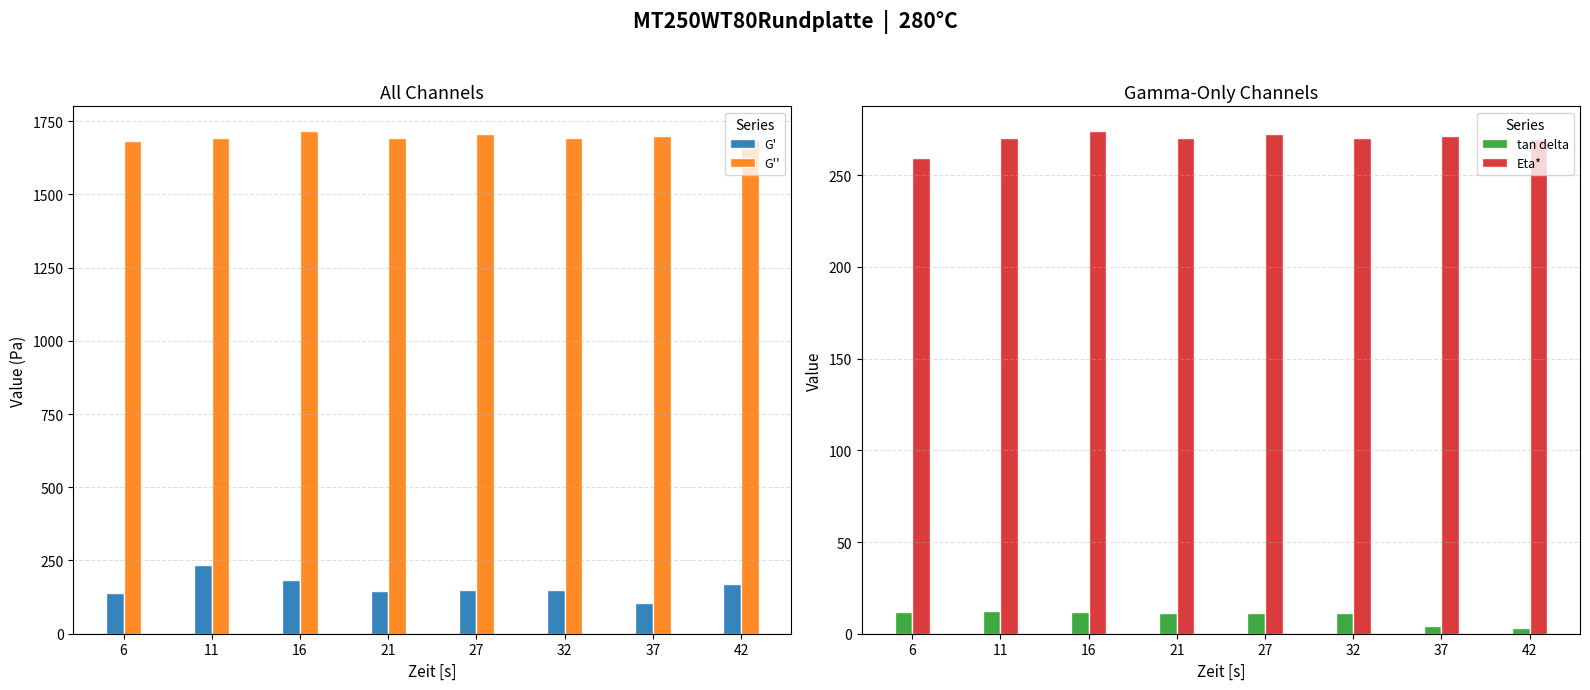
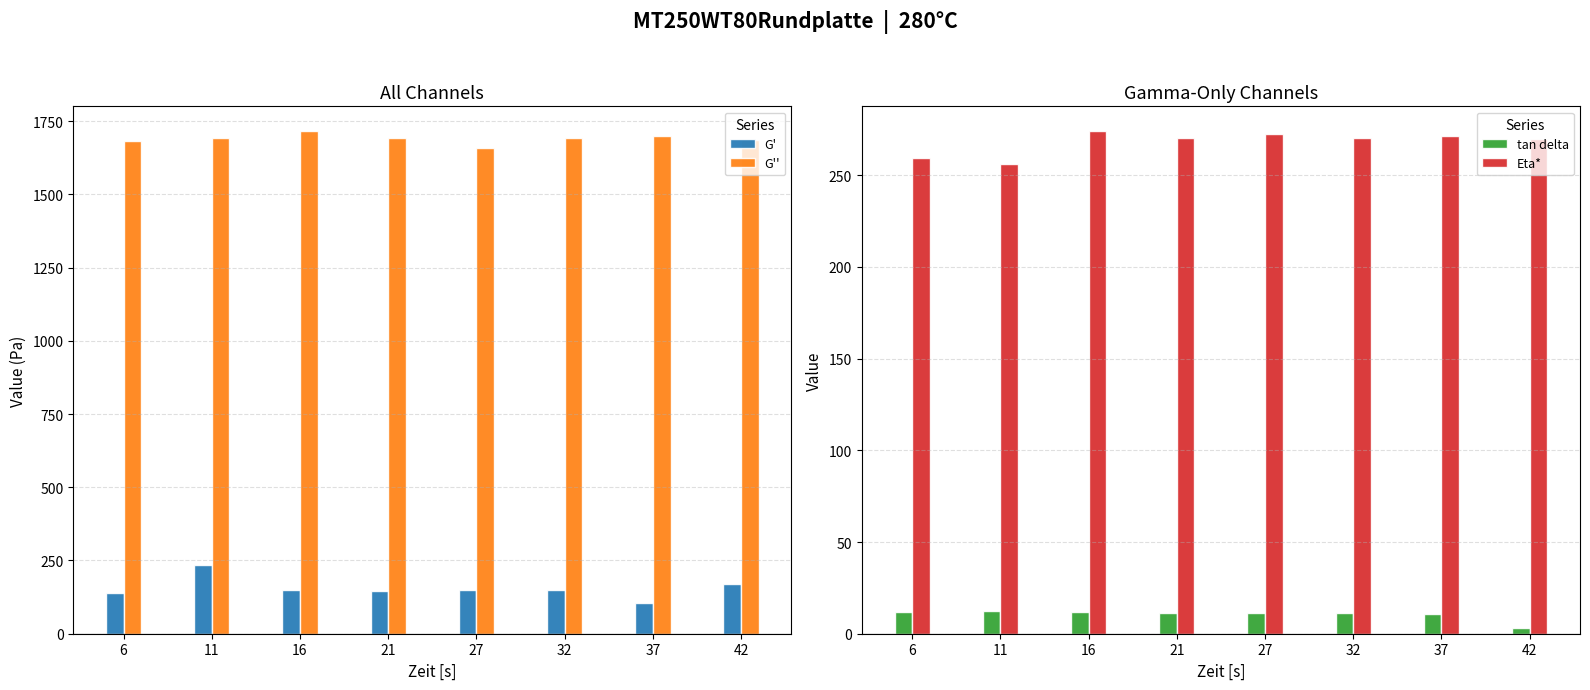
All Channels, G', 16: 180 -> 150
All Channels, G'', 27: 1710 -> 1660
Gamma-Only Channels, Eta*, 11: 270 -> 256
Gamma-Only Channels, tan delta, 37: 4 -> 11
